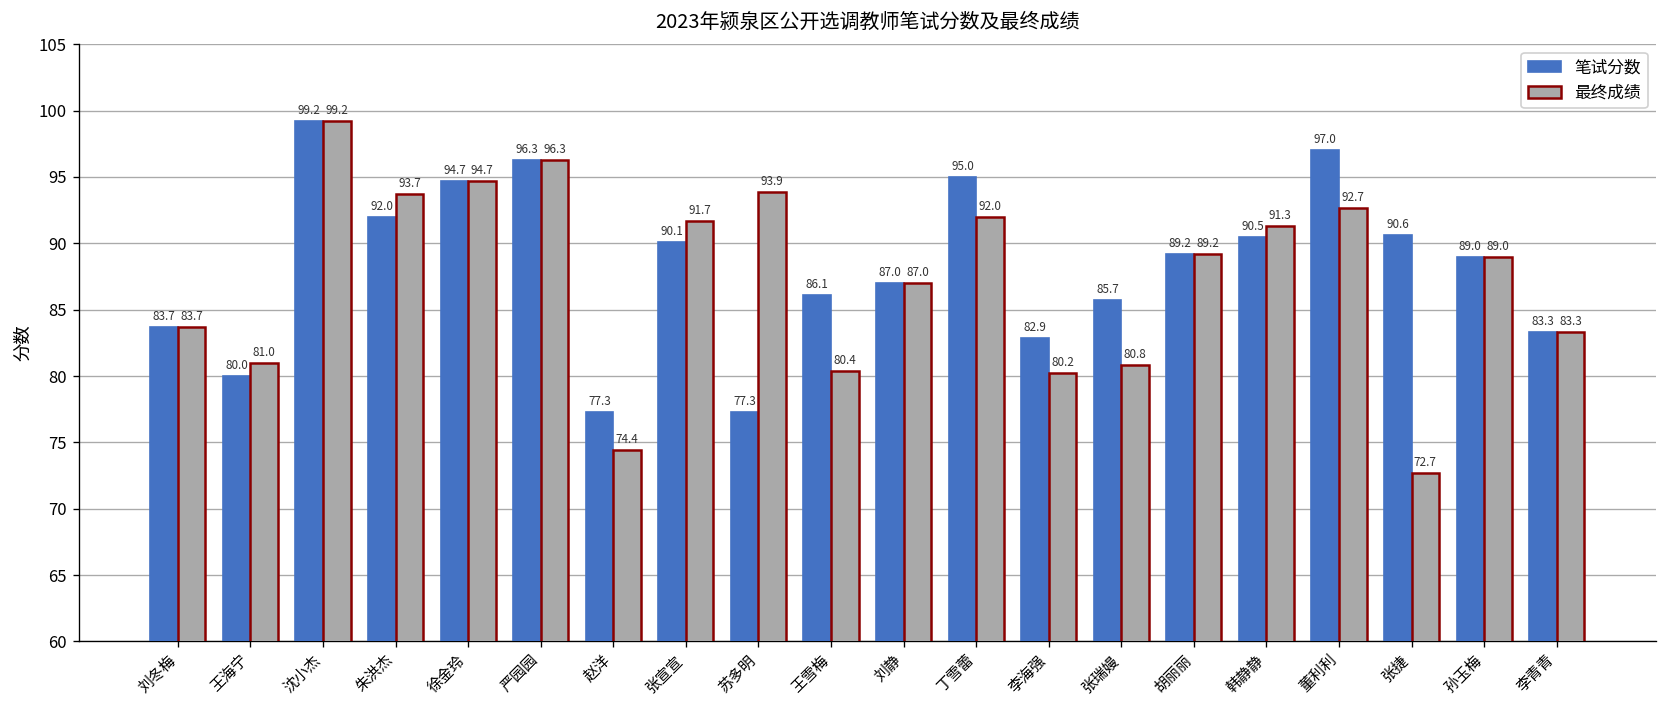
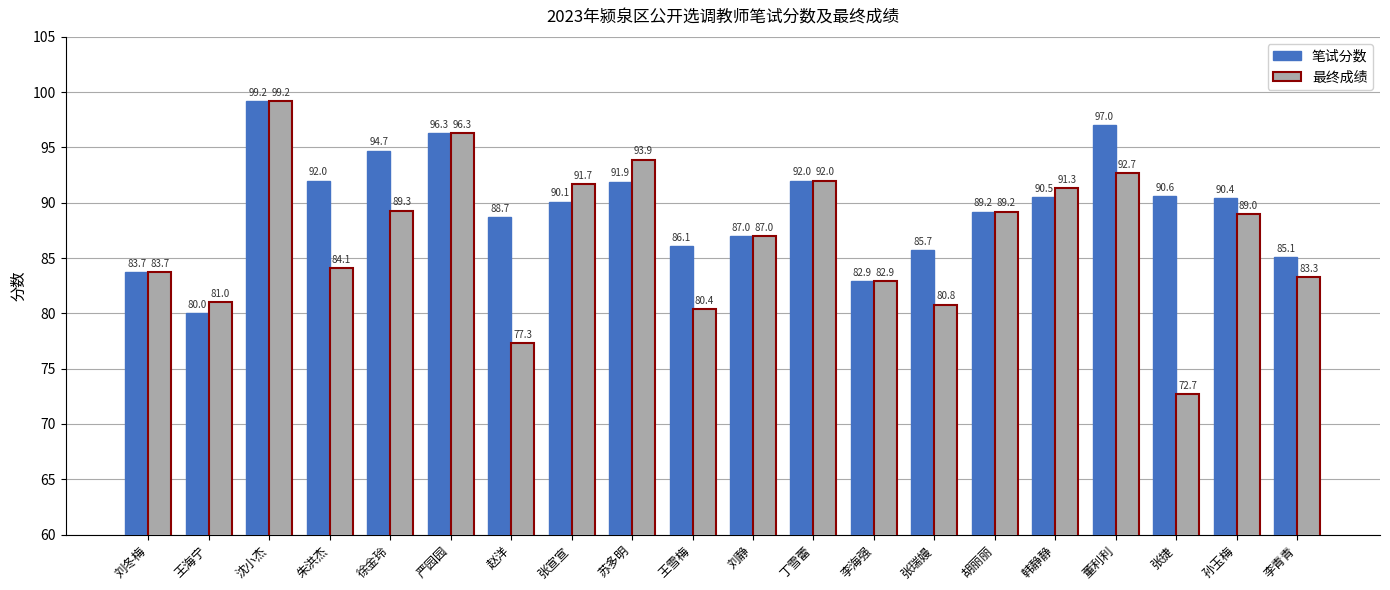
最终成绩, 朱洪杰: 93.7 -> 84.1
最终成绩, 徐金玲: 94.7 -> 89.3
笔试分数, 赵洋: 77.3 -> 88.7
最终成绩, 赵洋: 74.4 -> 77.3
笔试分数, 苏多明: 77.3 -> 91.9
笔试分数, 丁雪蕾: 95.0 -> 92.0
最终成绩, 李海强: 80.2 -> 82.9
笔试分数, 孙玉梅: 89.0 -> 90.4
笔试分数, 李青青: 83.3 -> 85.1
